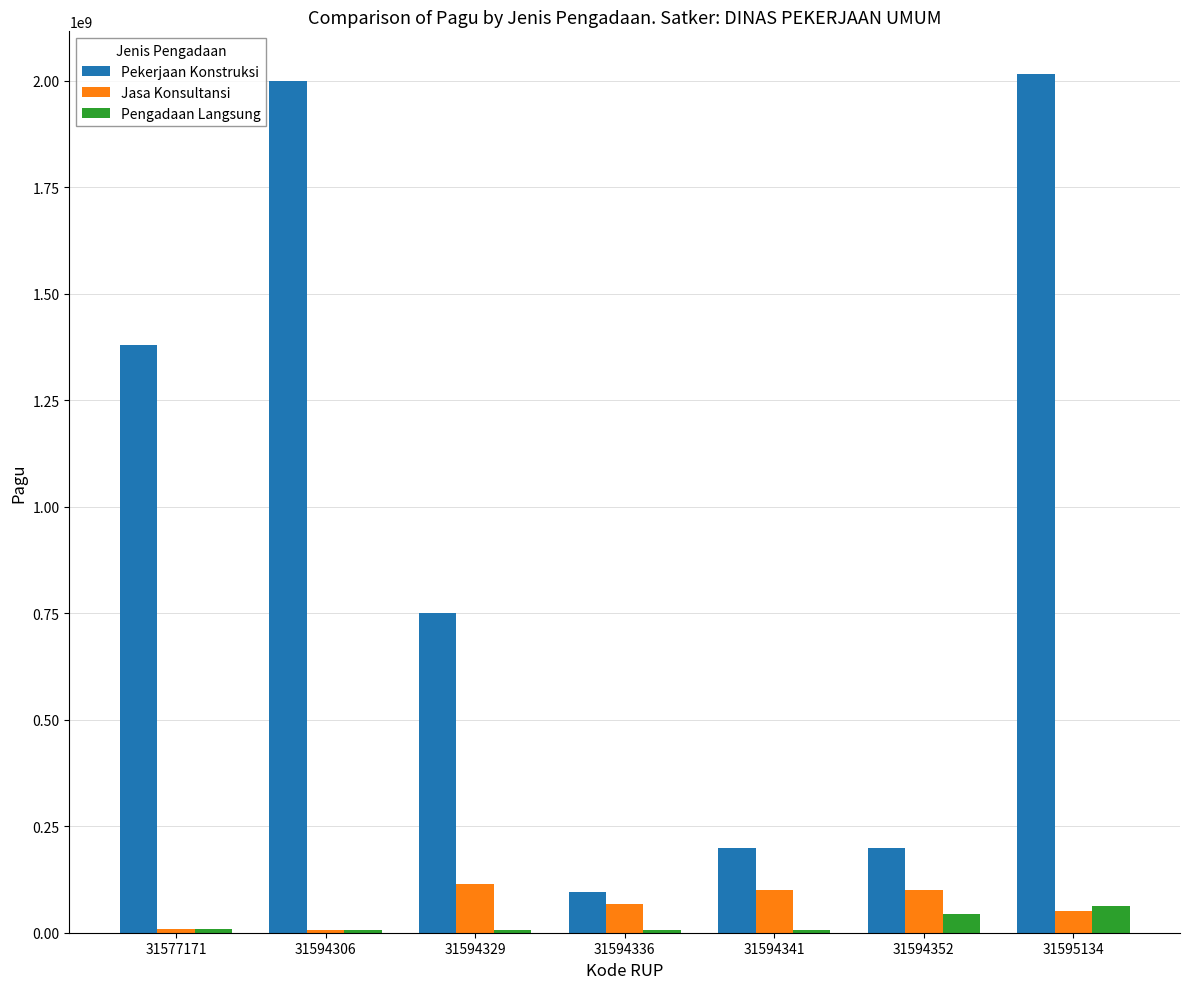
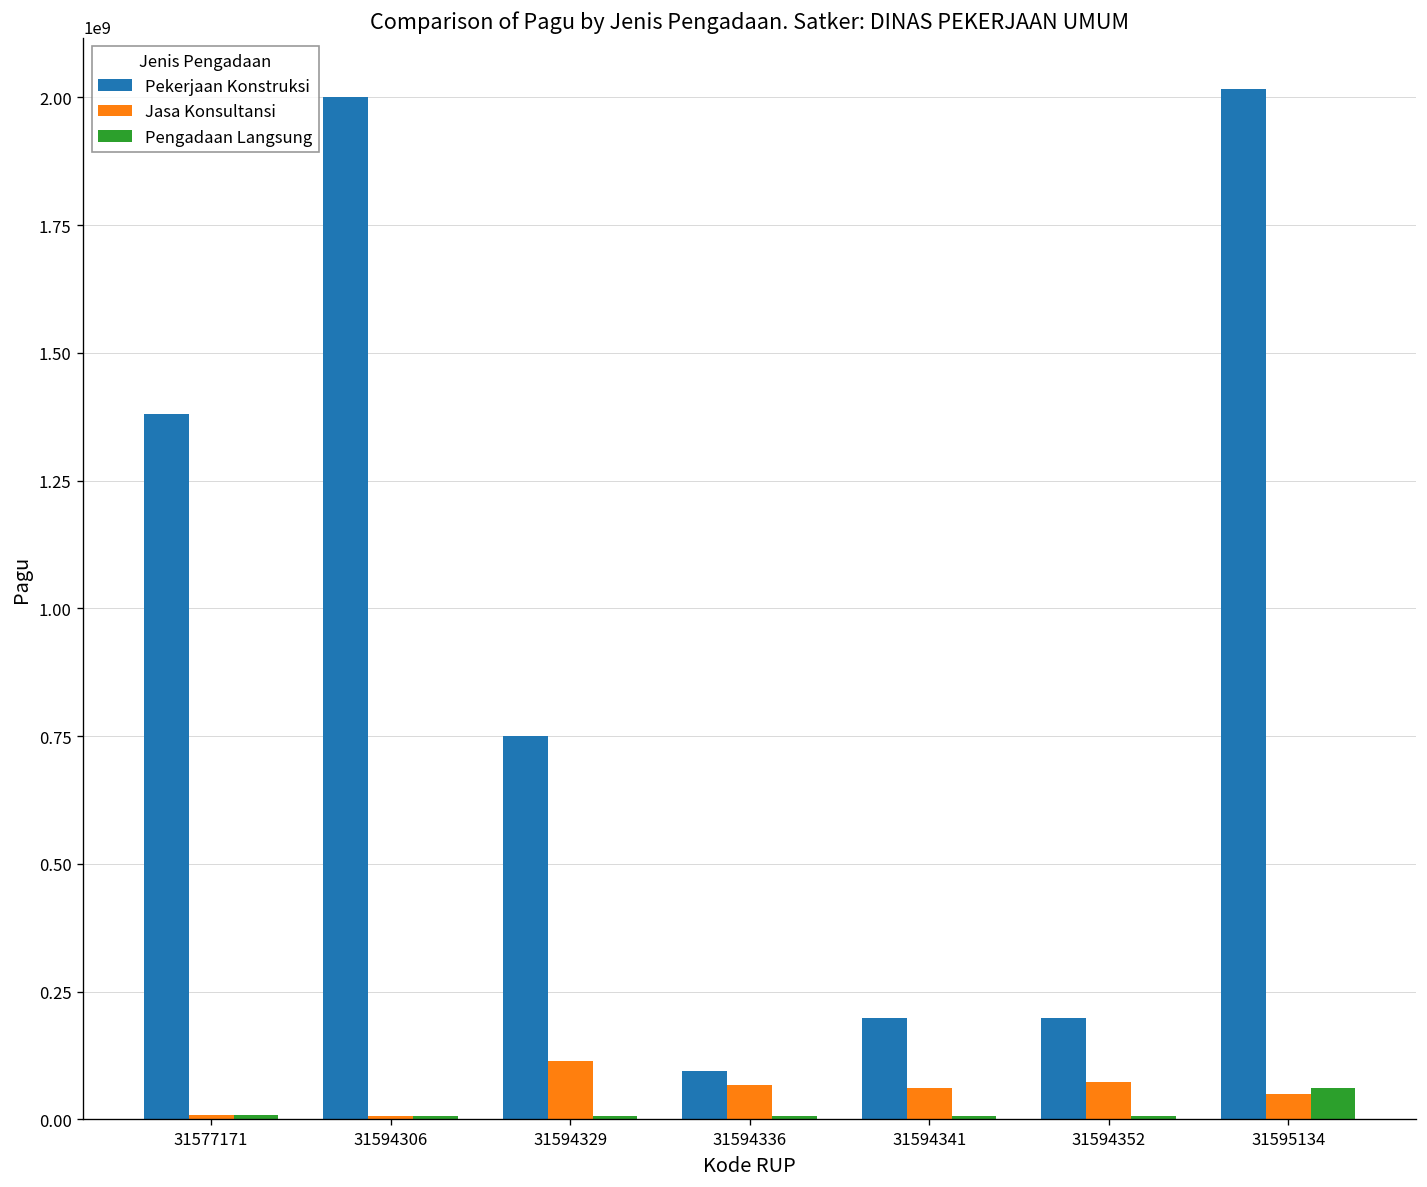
Jasa Konsultansi, 31594341: 100000000 -> 60000000
Jasa Konsultansi, 31594352: 100000000 -> 70000000
Pengadaan Langsung, 31594352: 40000000 -> 10000000
